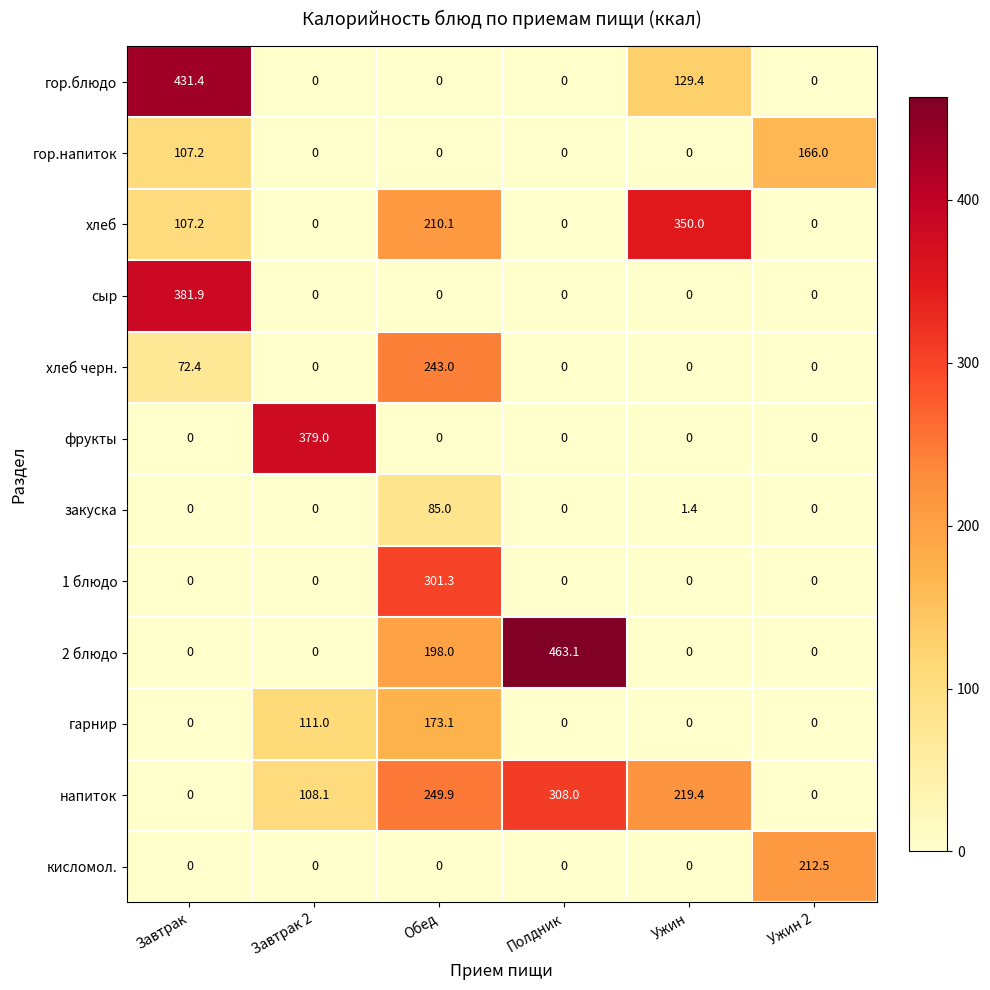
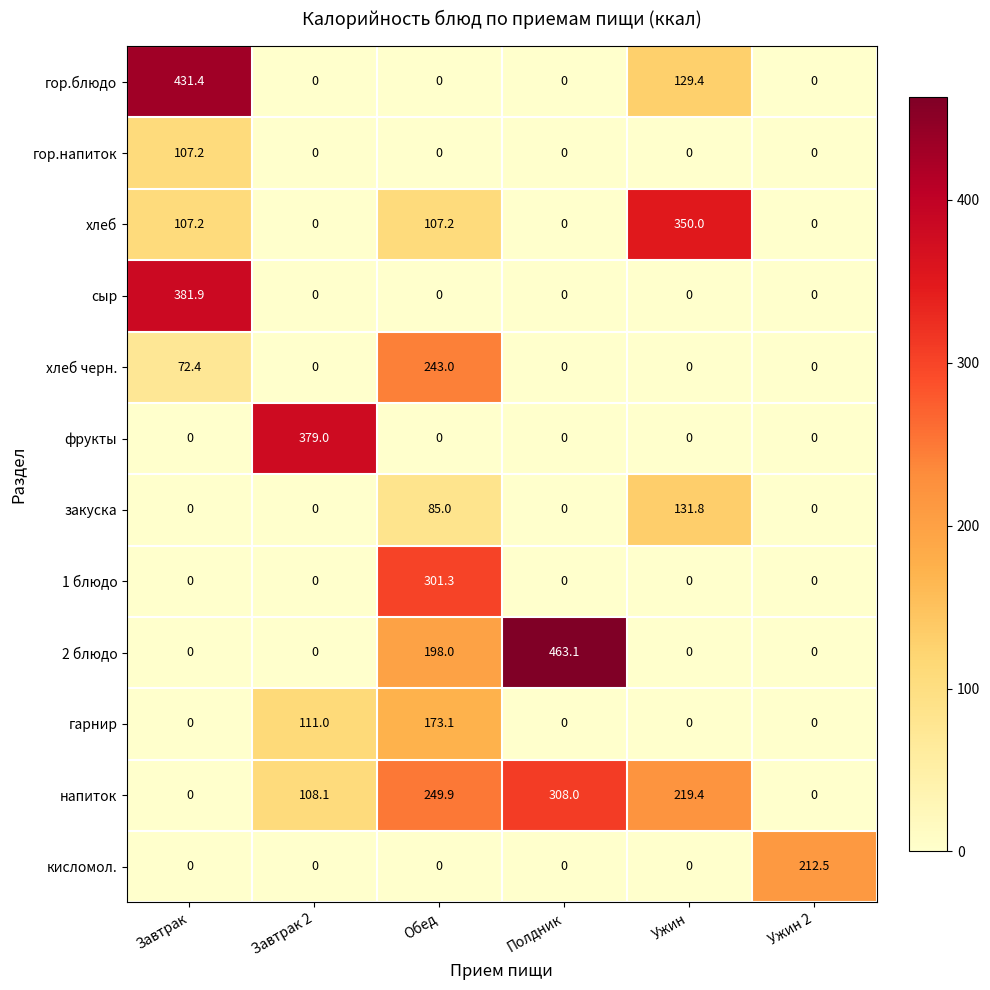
гор.напиток, Ужин 2: 166.0 -> 0
хлеб, Обед: 210.1 -> 107.2
закуска, Ужин: 1.4 -> 131.8
